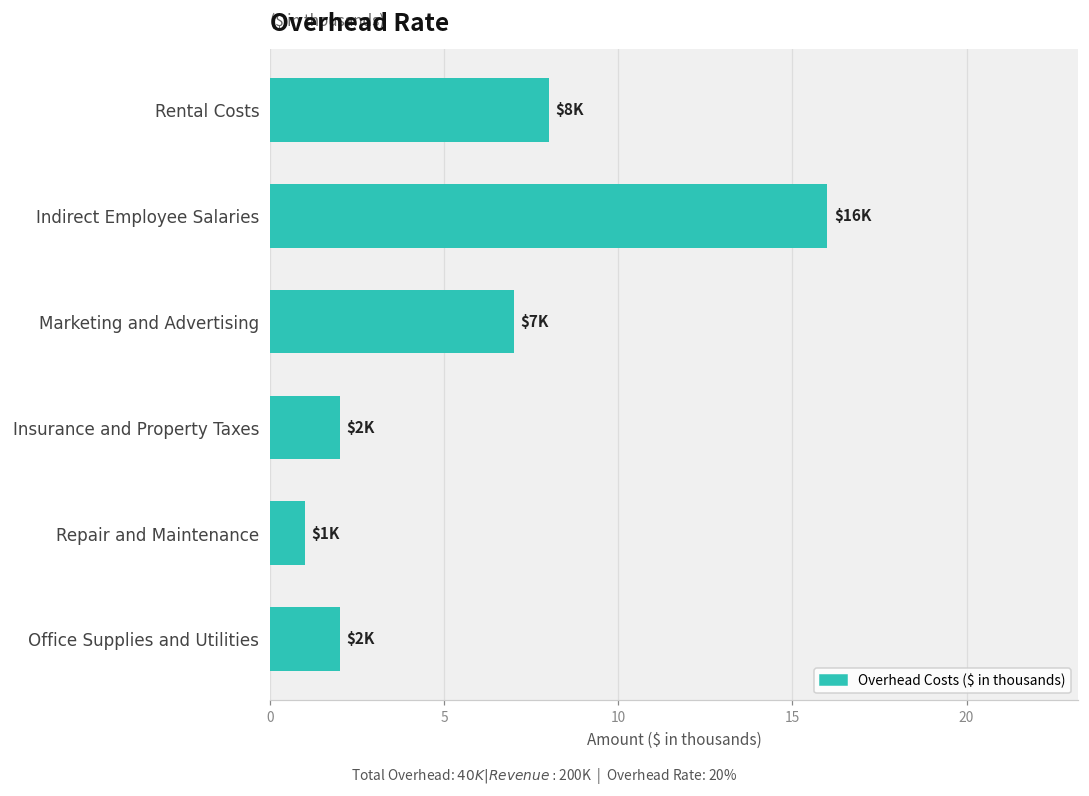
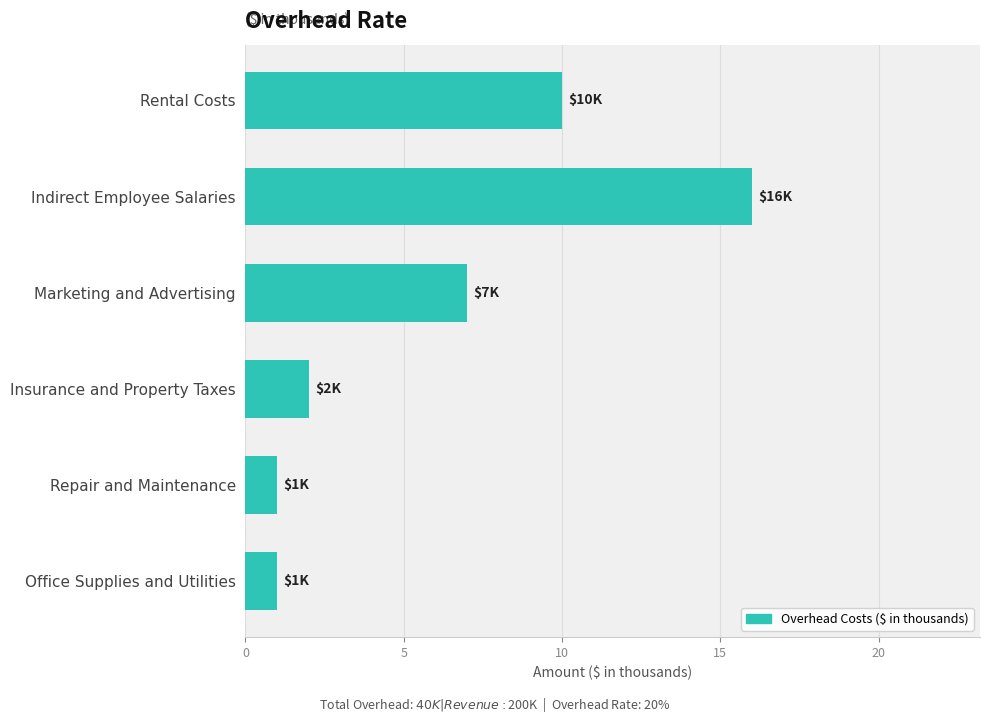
Rental Costs: $8K -> $10K
Office Supplies and Utilities: $2K -> $1K
